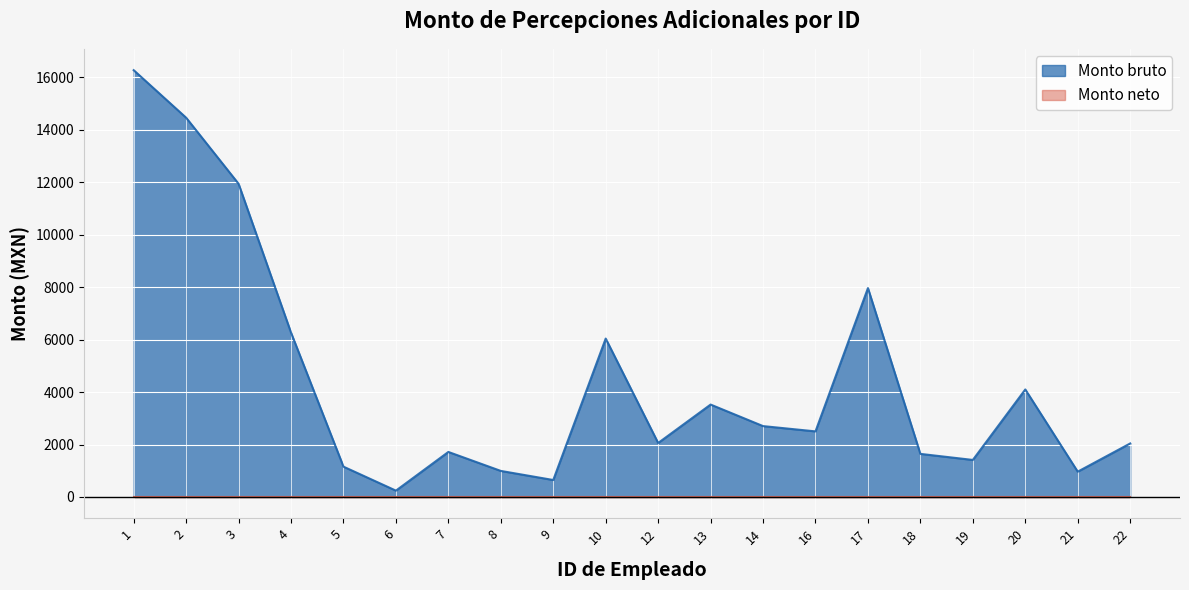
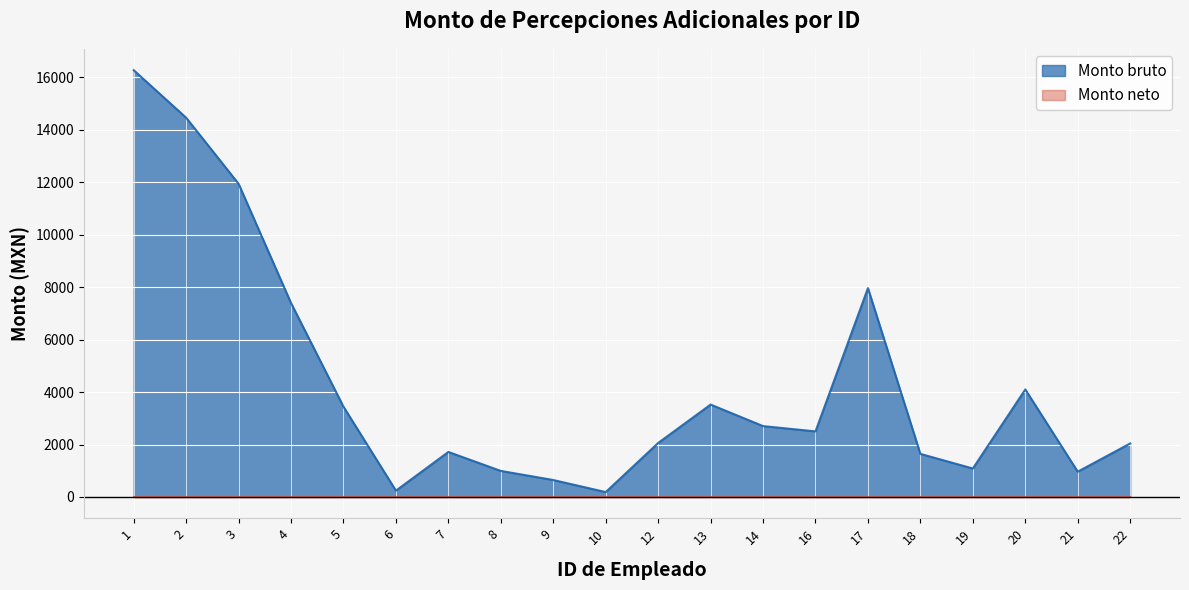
Monto bruto, 4: 6300 -> 7400
Monto bruto, 5: 1200 -> 3400
Monto bruto, 10: 6000 -> 200
Monto bruto, 19: 1400 -> 1100
